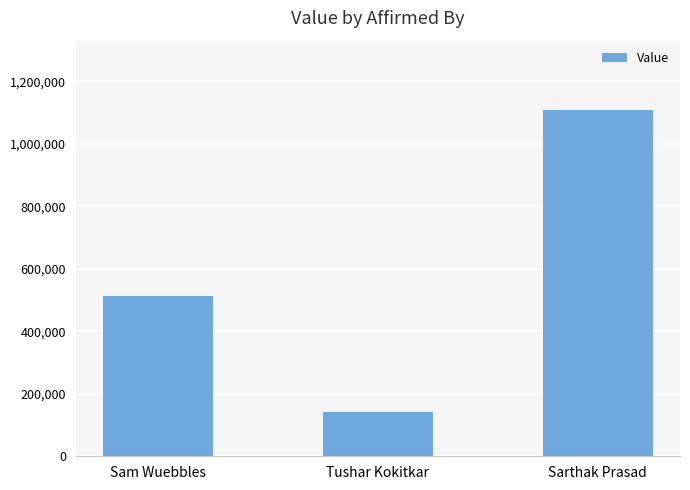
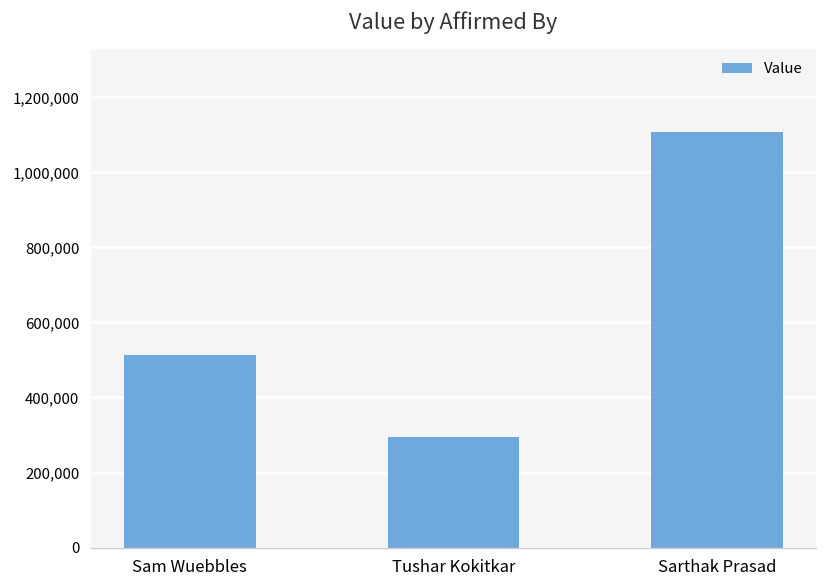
Tushar Kokitkar: 140,000 -> 290,000
